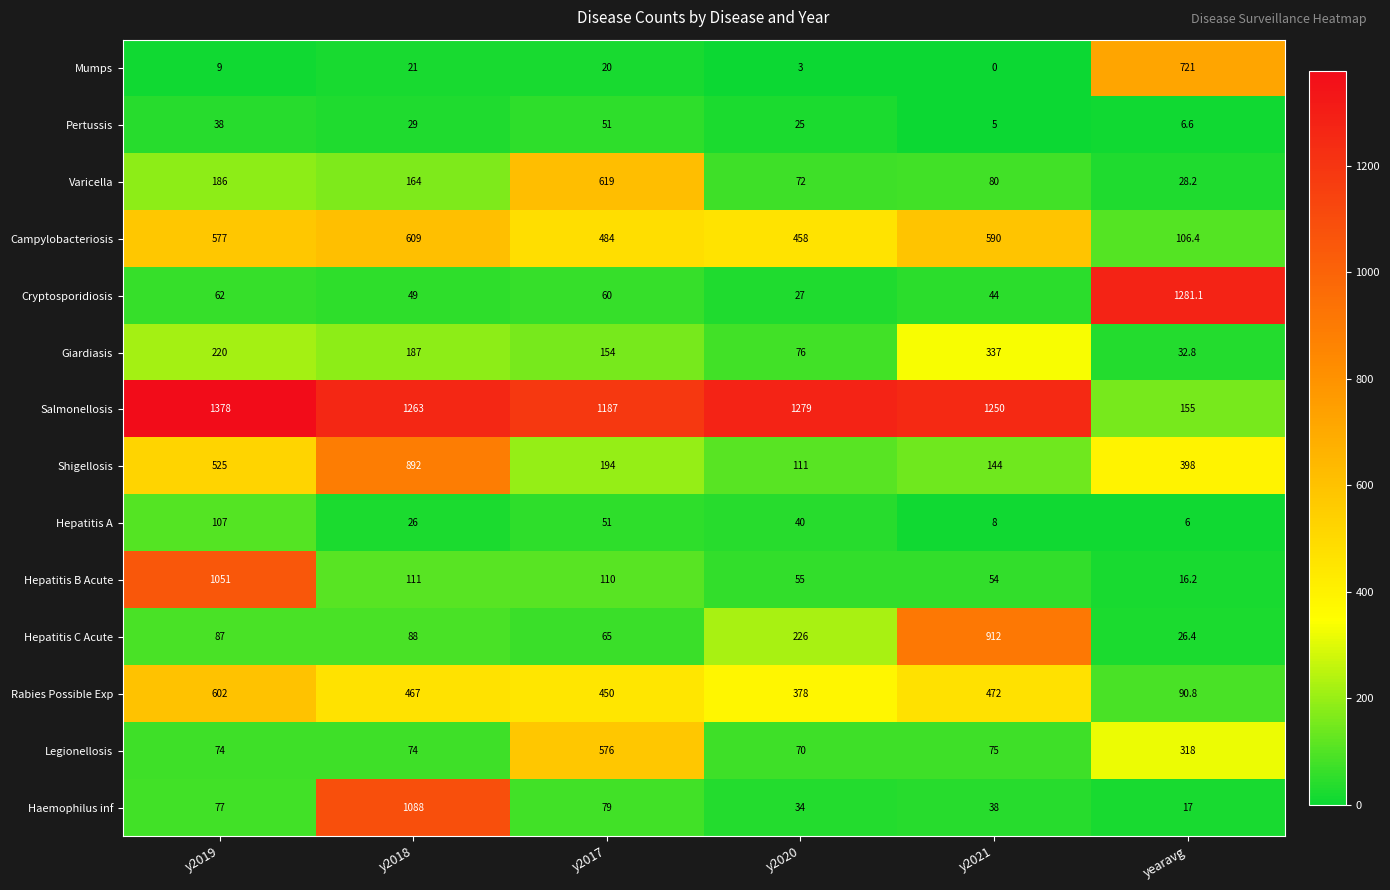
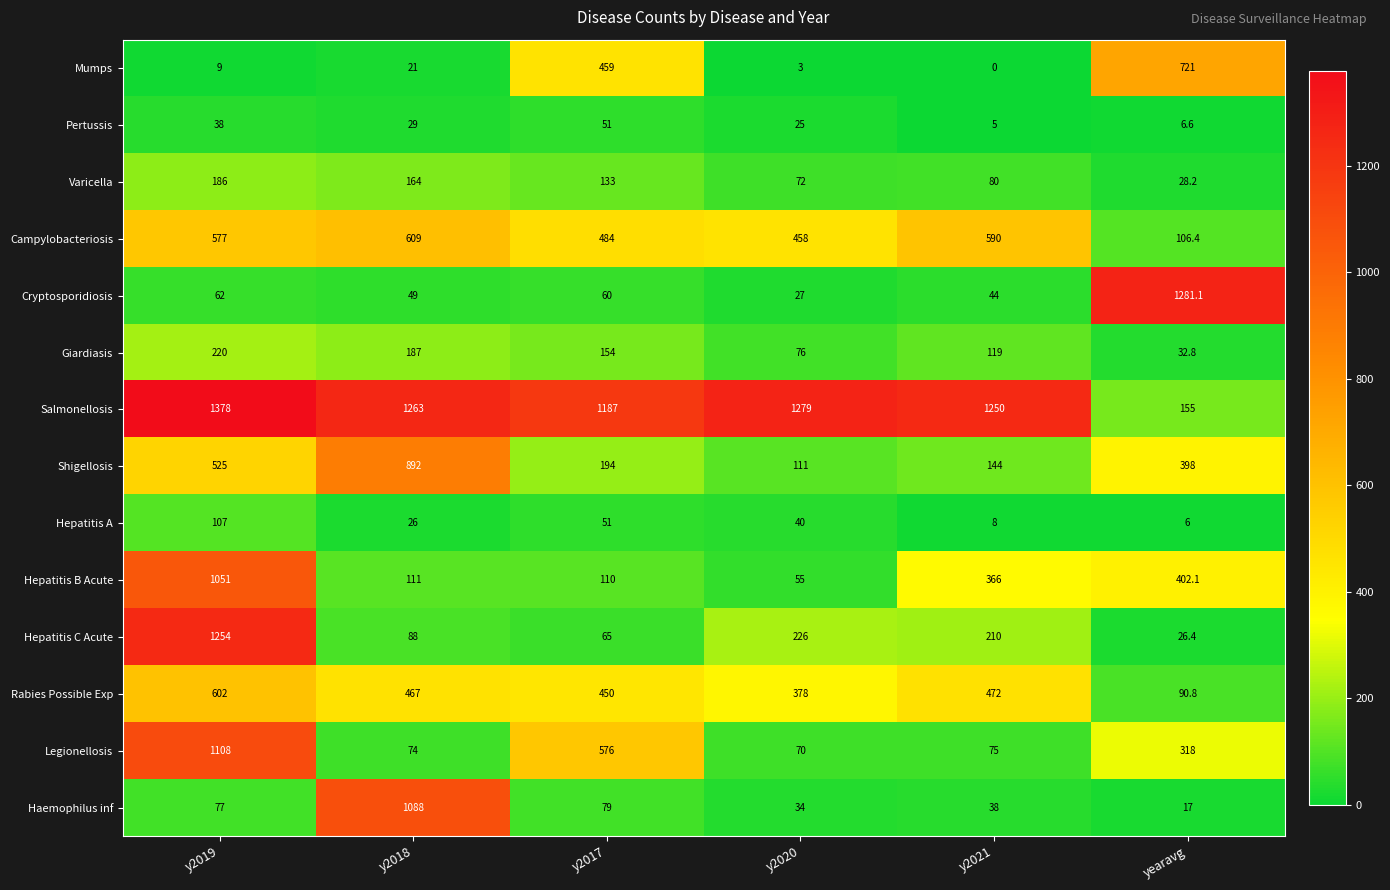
Mumps, y2017: 20 -> 459
Varicella, y2017: 619 -> 133
Giardiasis, y2021: 337 -> 119
Hepatitis B Acute, y2021: 54 -> 366
Hepatitis B Acute, yearavg: 16.2 -> 402.1
Hepatitis C Acute, y2019: 87 -> 1254
Hepatitis C Acute, y2021: 912 -> 210
Legionellosis, y2019: 74 -> 1108
